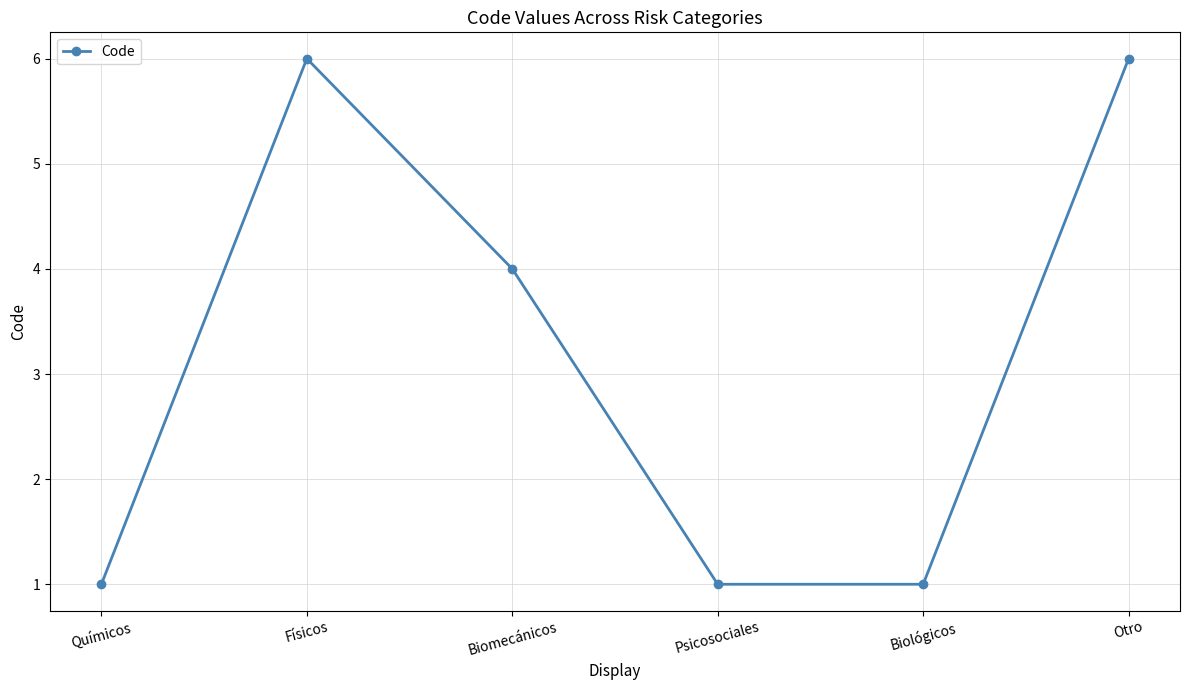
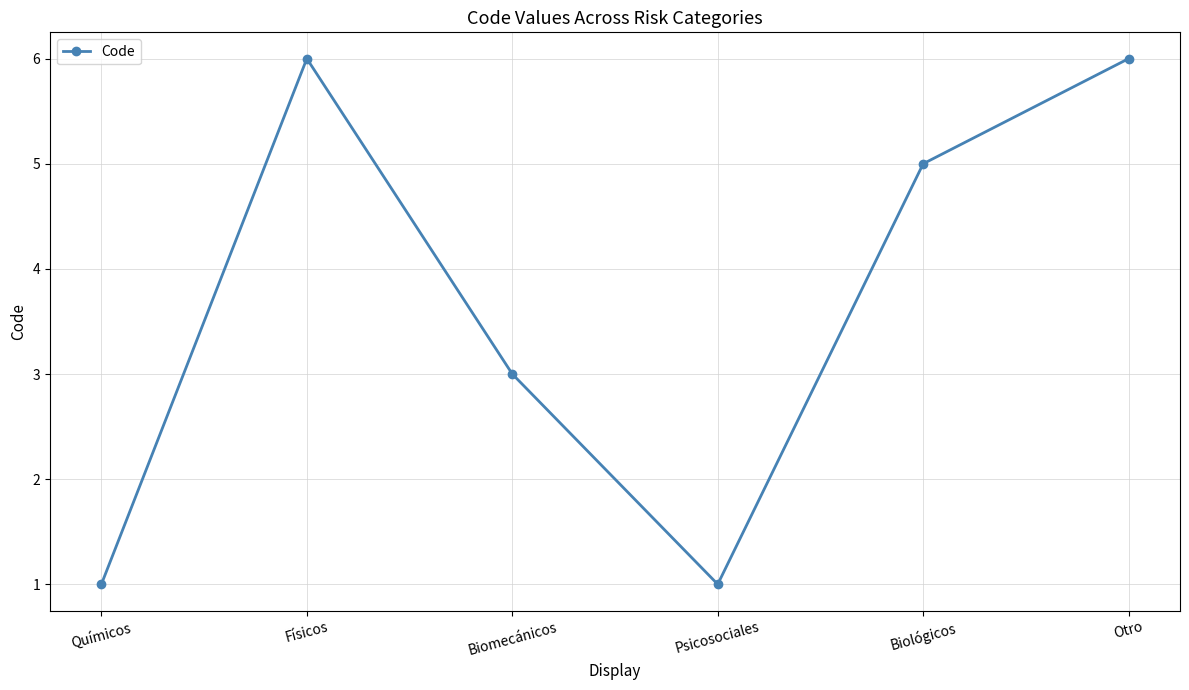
Biomecánicos: 4 -> 3
Biológicos: 1 -> 5
